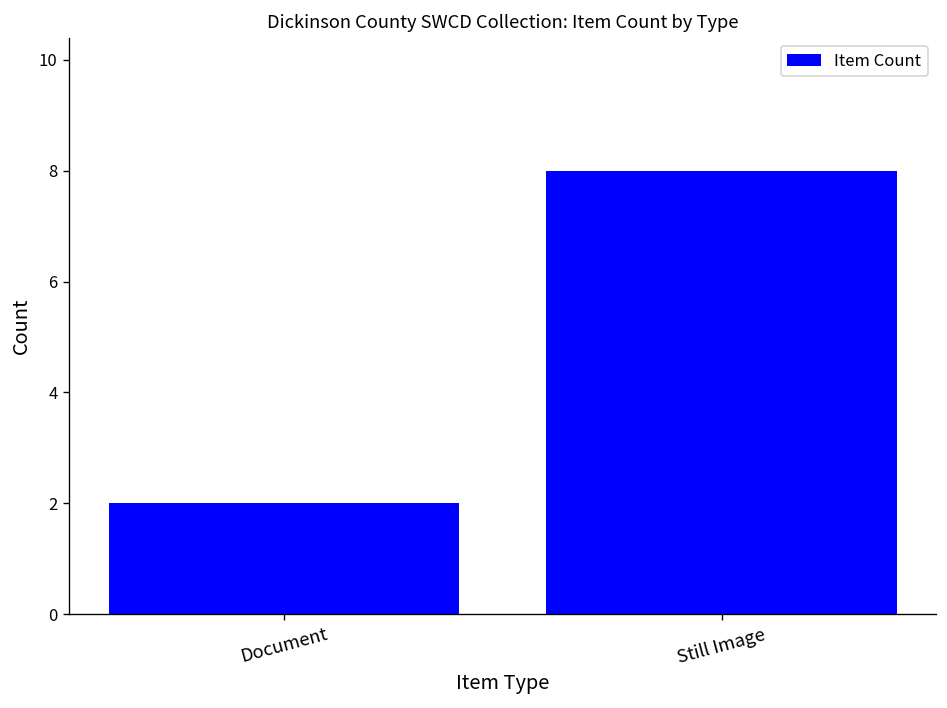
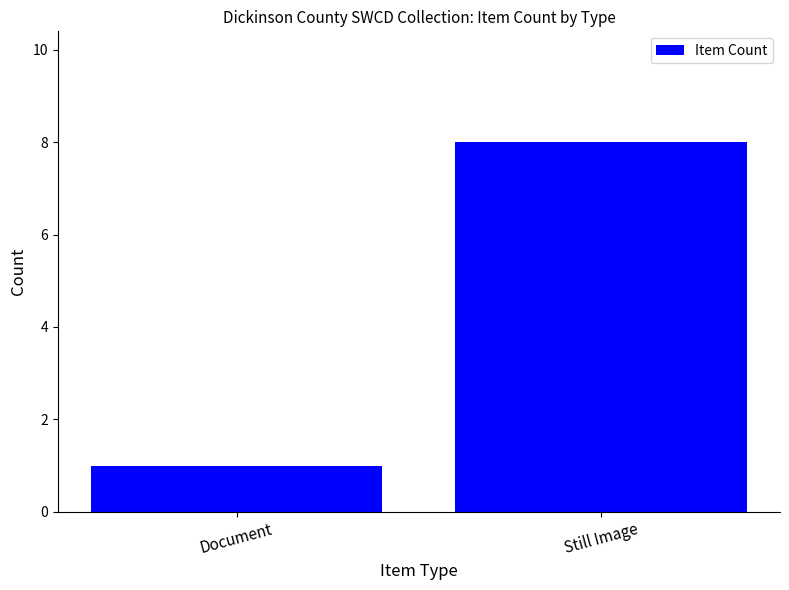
Document: 2 -> 1
